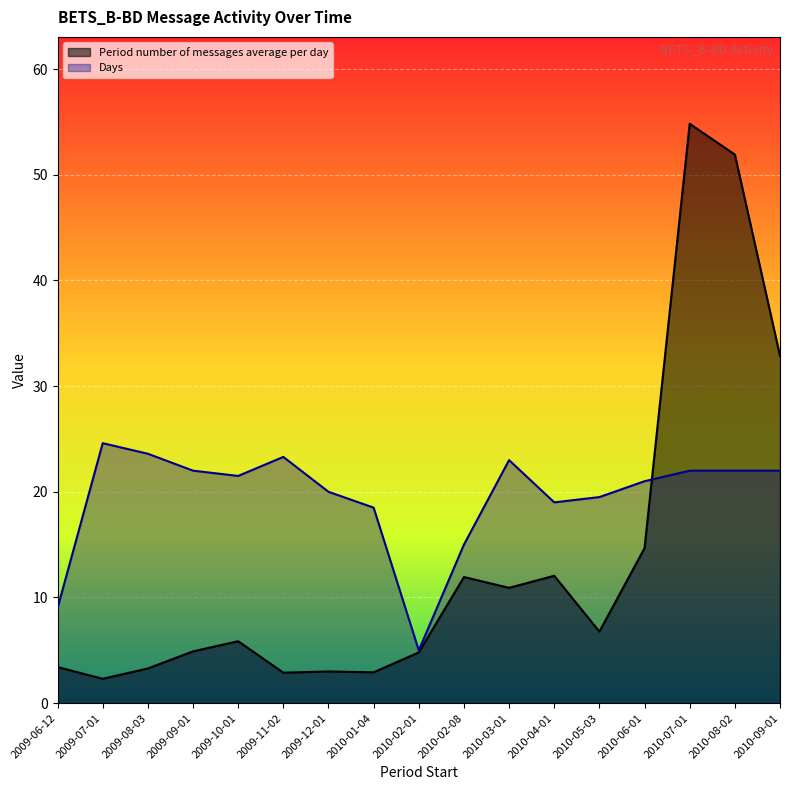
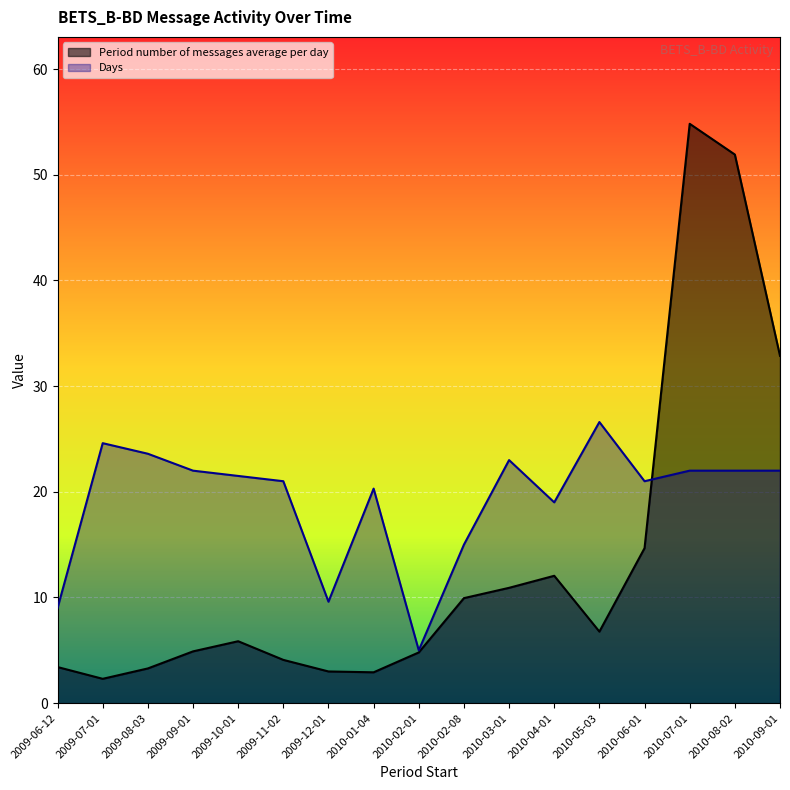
Period number of messages average per day, 2009-11-02: 2.9 -> 4.1
Days, 2009-11-02: 23.3 -> 21.0
Days, 2009-12-01: 20.0 -> 9.6
Days, 2010-01-04: 18.5 -> 20.3
Period number of messages average per day, 2010-02-08: 11.9 -> 9.9
Days, 2010-05-03: 19.5 -> 26.6
